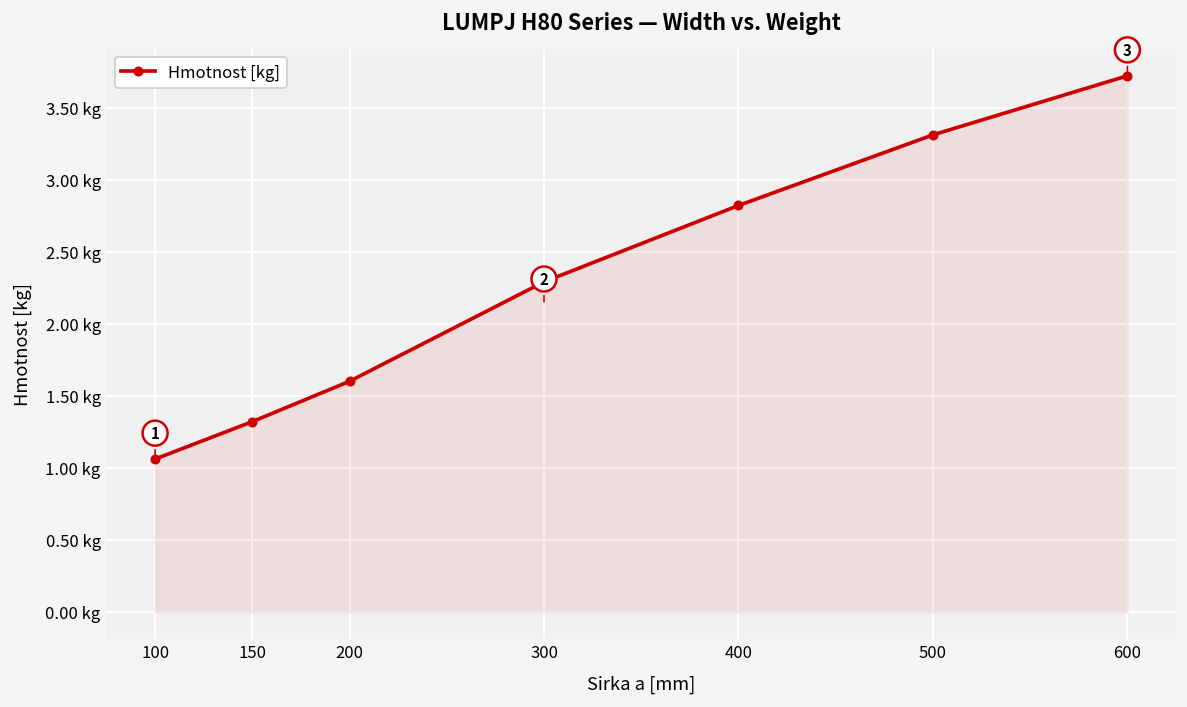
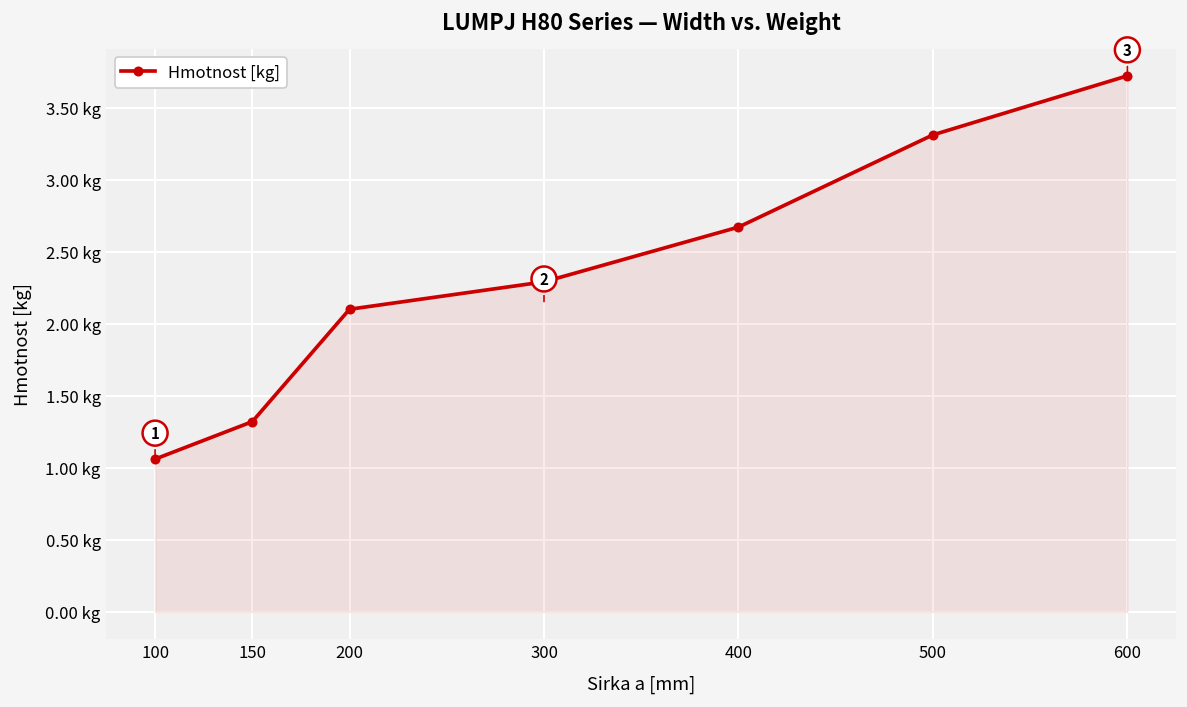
200: 1.6 kg -> 2.1 kg
400: 2.82 kg -> 2.67 kg
